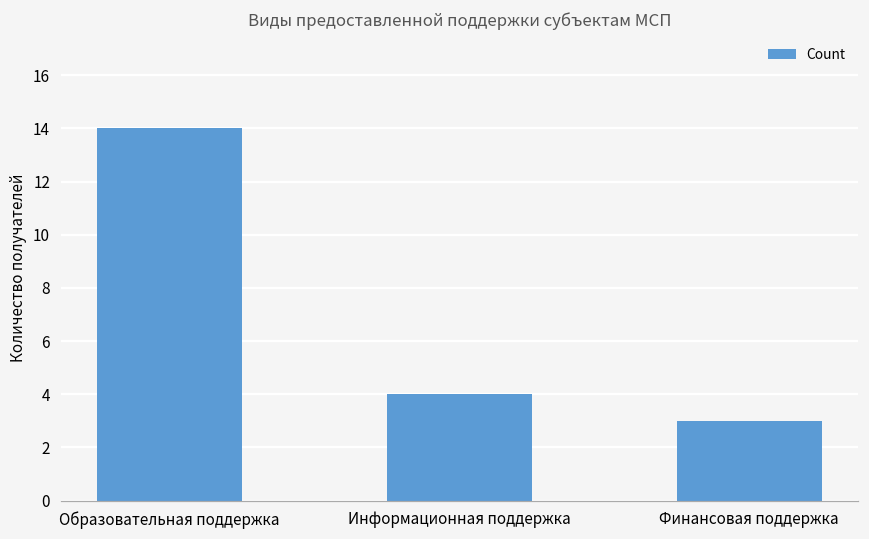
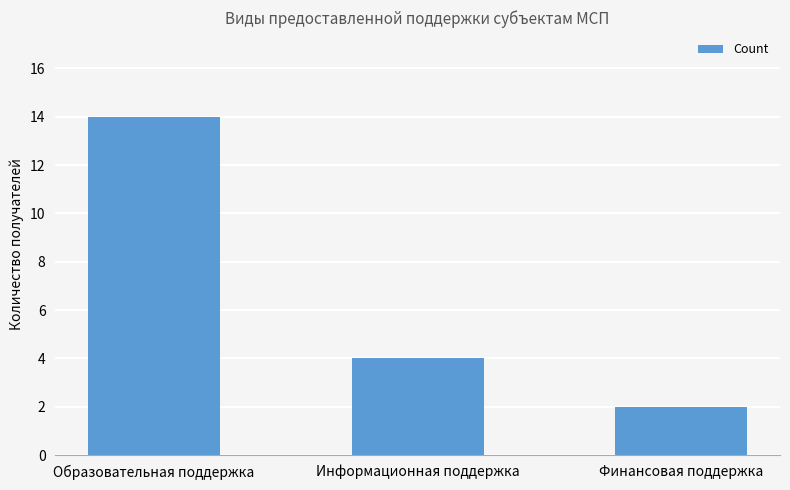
Финансовая поддержка: 3 -> 2
